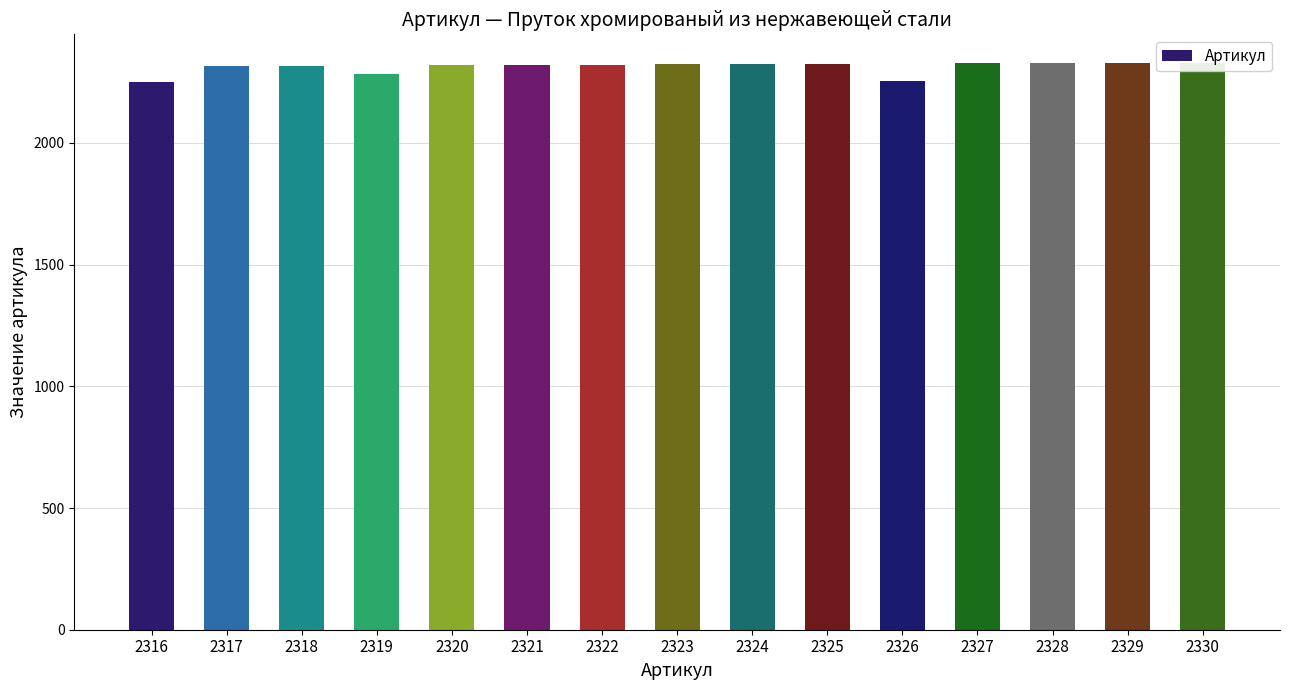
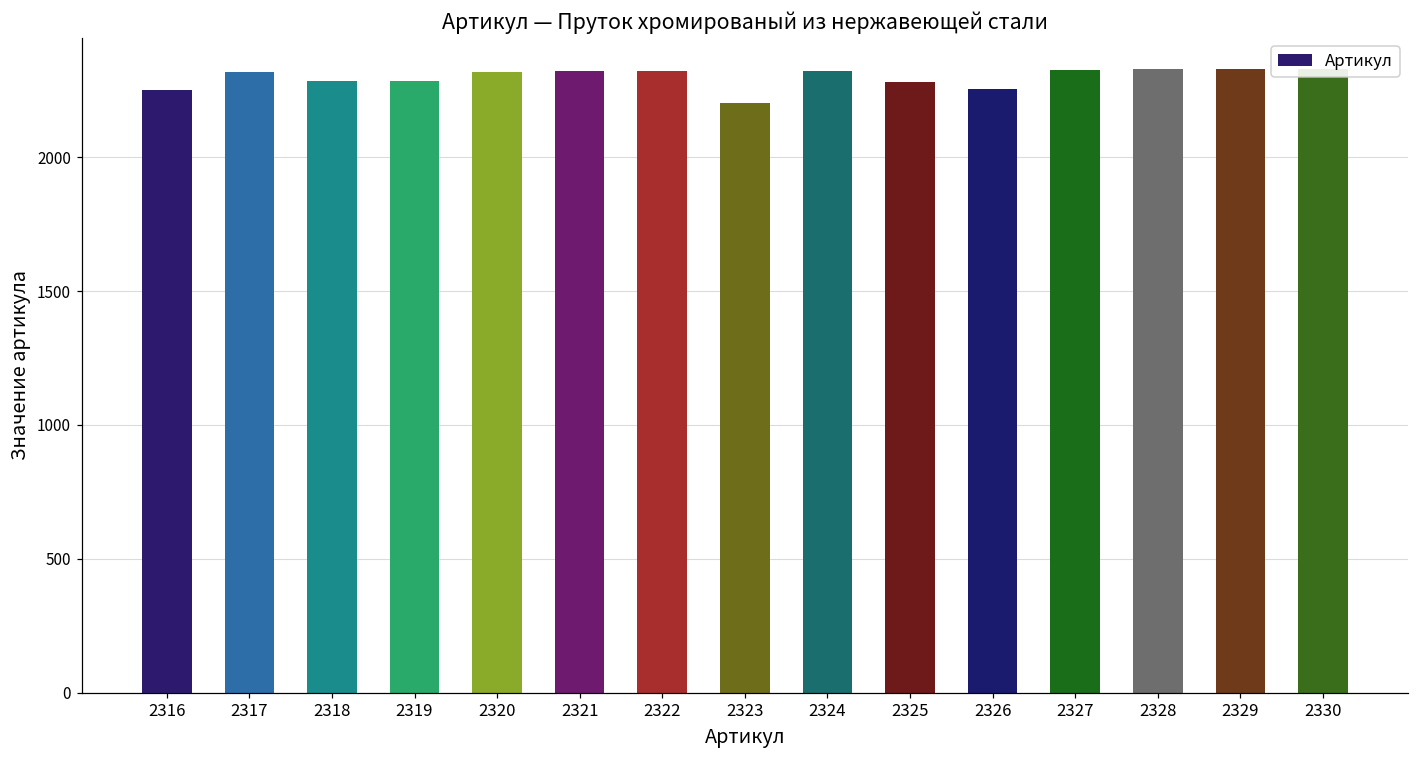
2318: 2320 -> 2280
2323: 2320 -> 2200
2325: 2330 -> 2280
